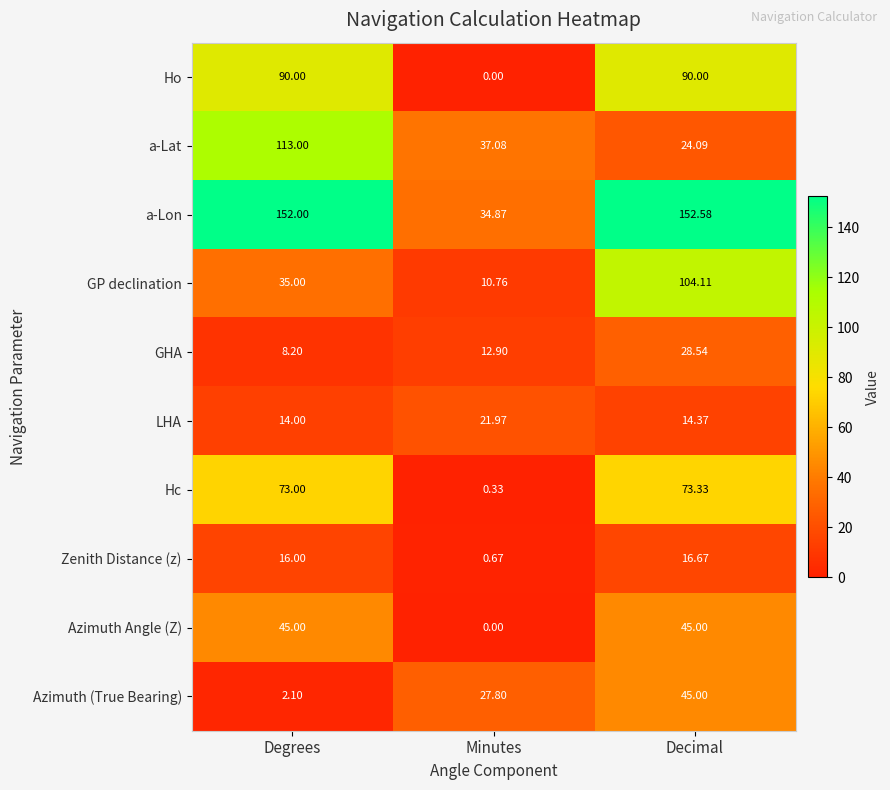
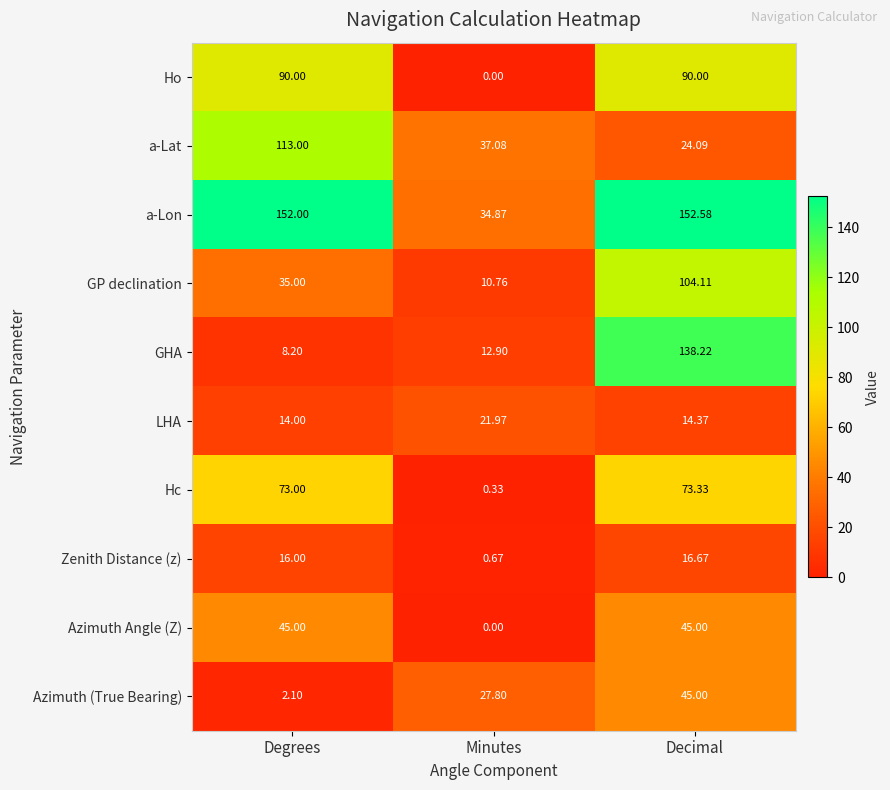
GHA, Decimal: 28.54 -> 138.22
